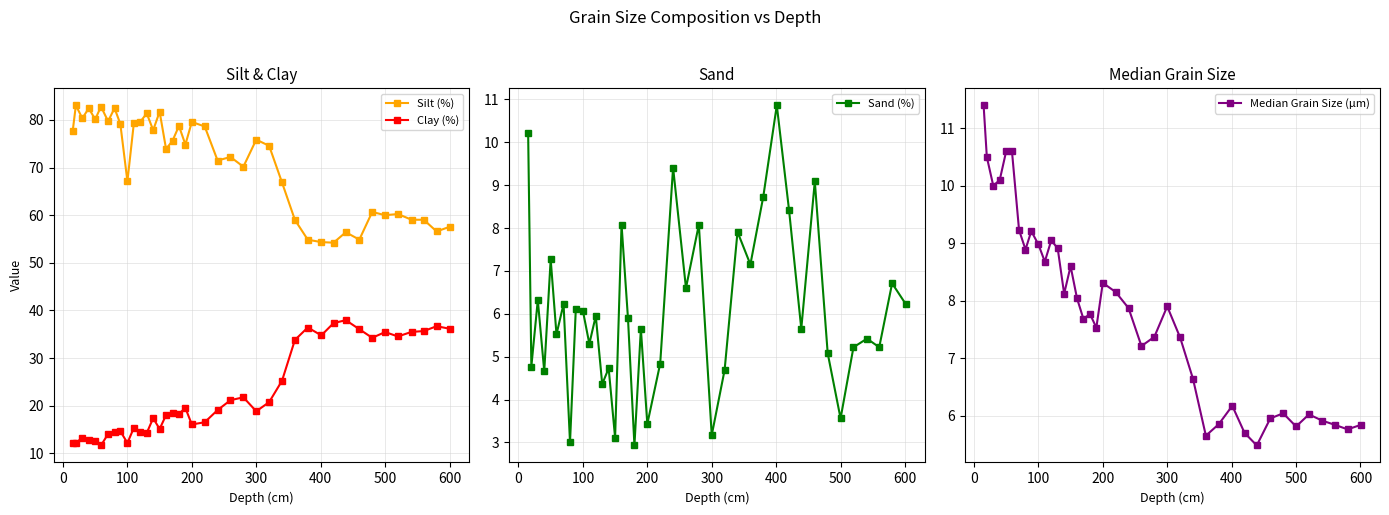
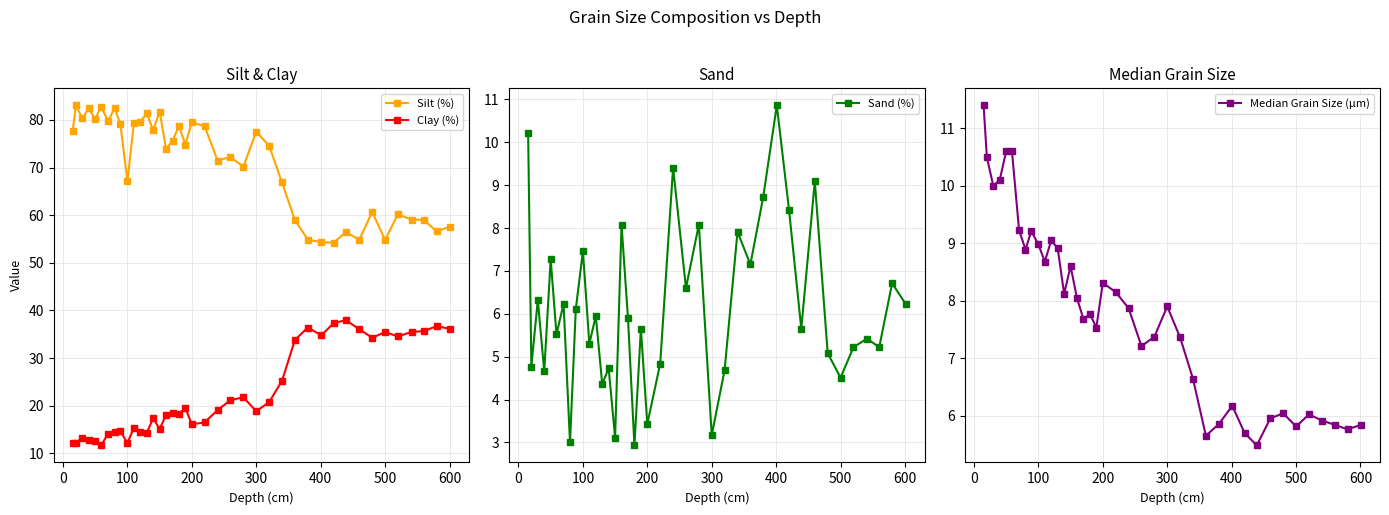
Silt & Clay, Silt (%), 300: 76 -> 78
Silt & Clay, Silt (%), 500: 60 -> 55
Sand, 100: 6.1 -> 7.5
Sand, 500: 3.6 -> 4.5
